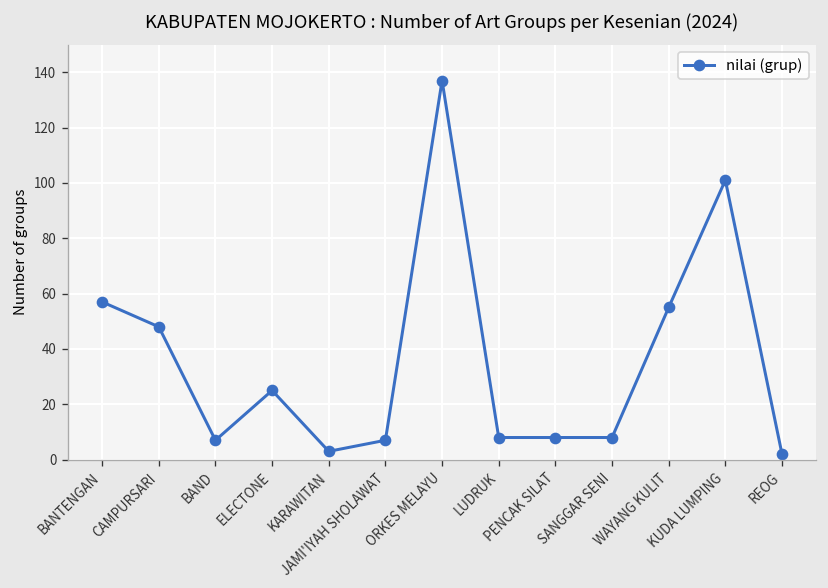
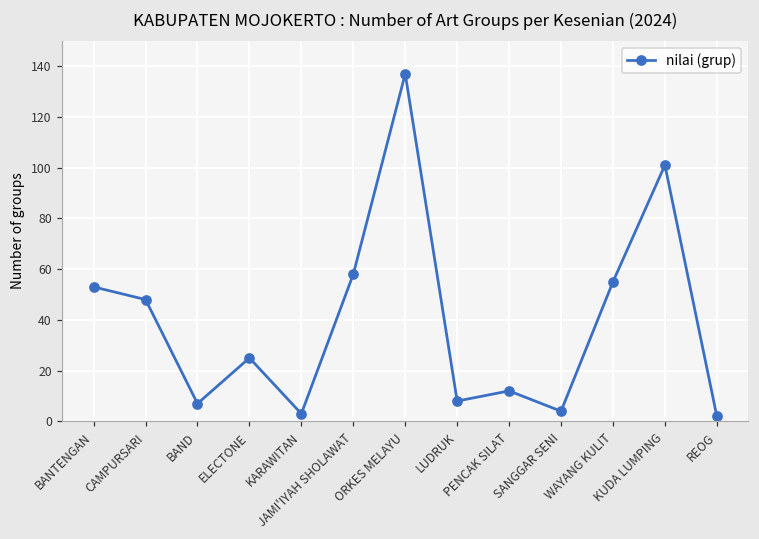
BANTENGAN: 57 -> 53
JAMI'IYAH SHOLAWAT: 7 -> 58
PENCAK SILAT: 8 -> 12
SANGGAR SENI: 8 -> 4
